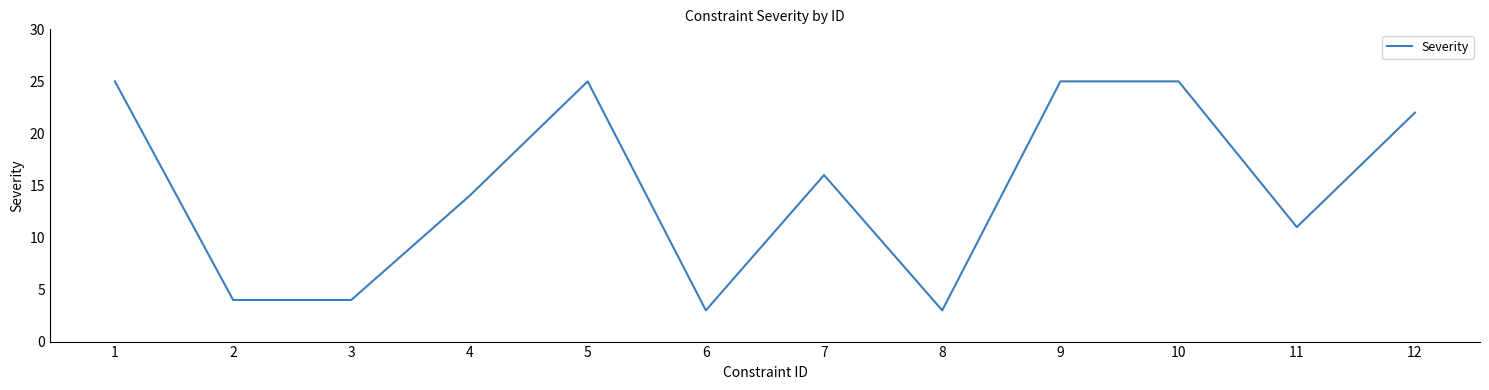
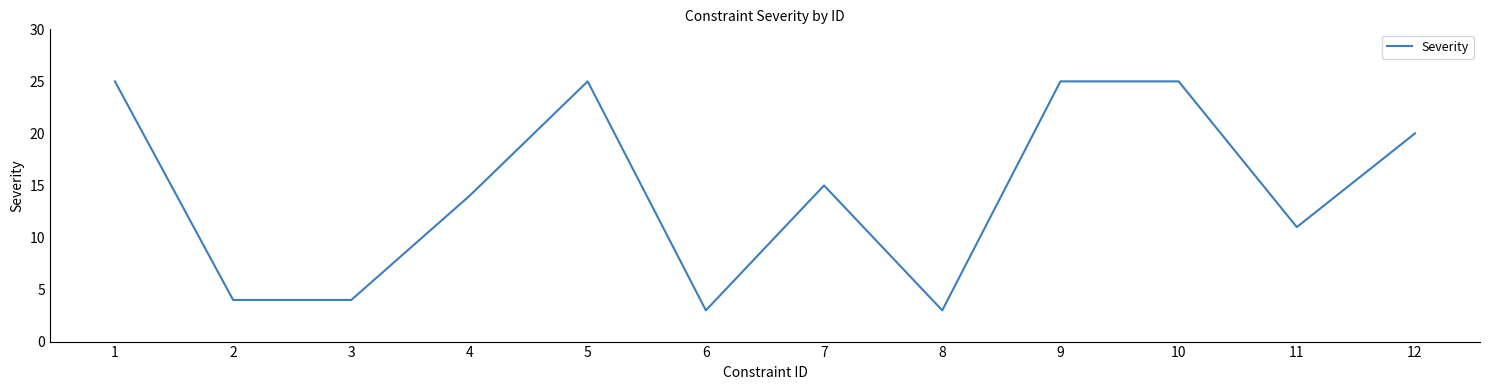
7: 16 -> 15
12: 22 -> 20
